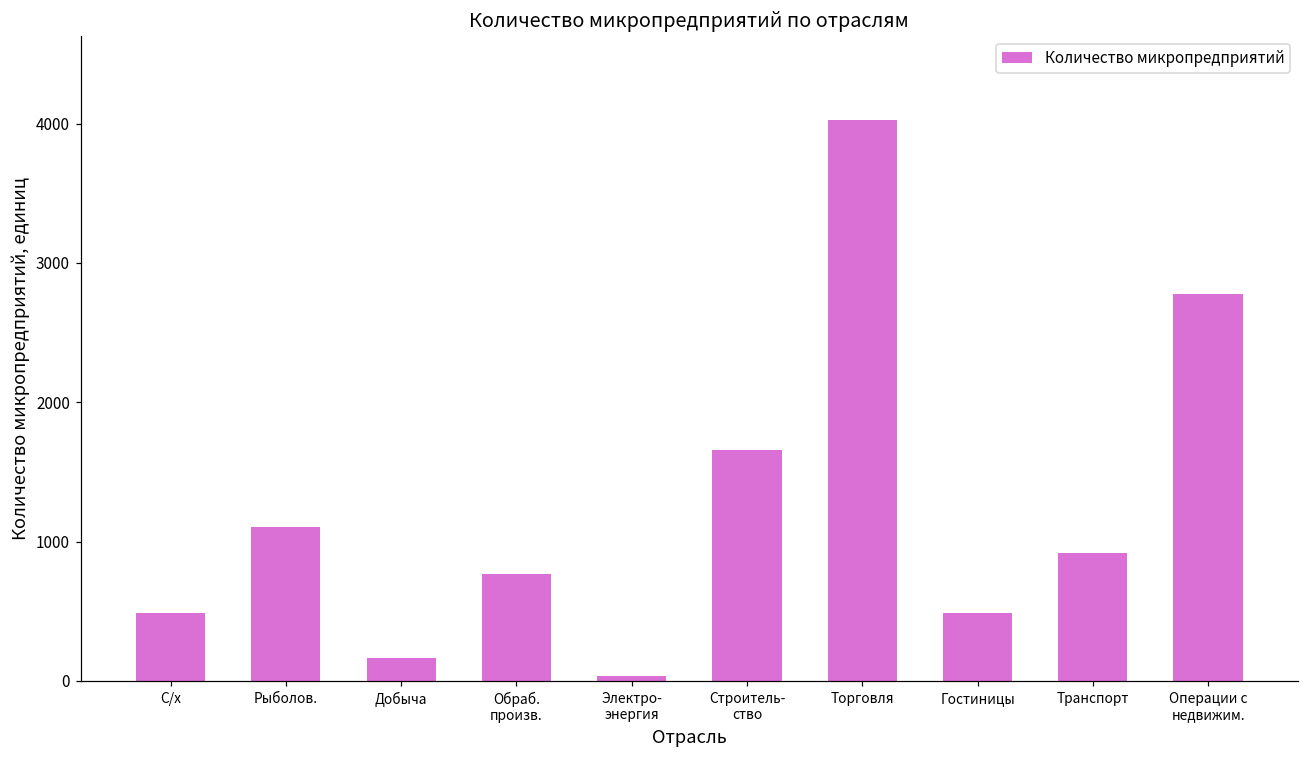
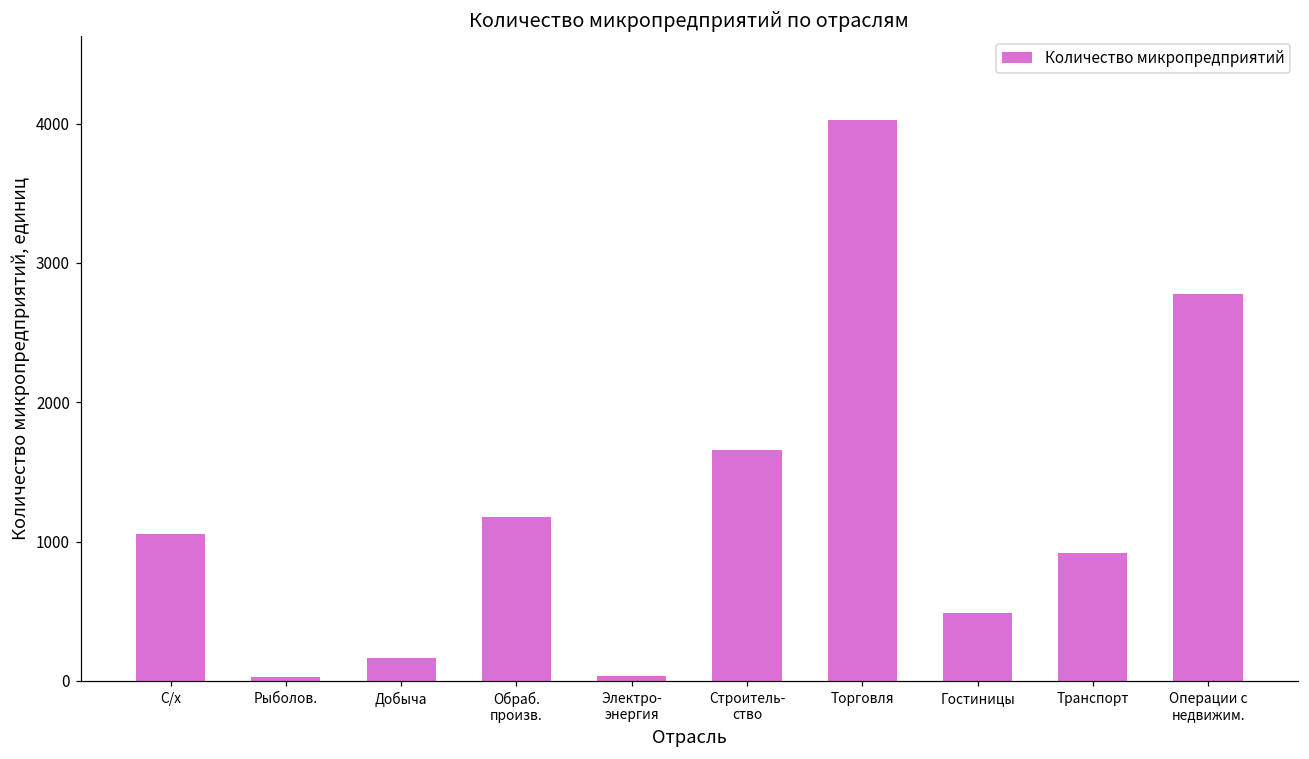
С/х: 490 -> 1060
Рыболов.: 1100 -> 30
Обраб. произв.: 770 -> 1180
